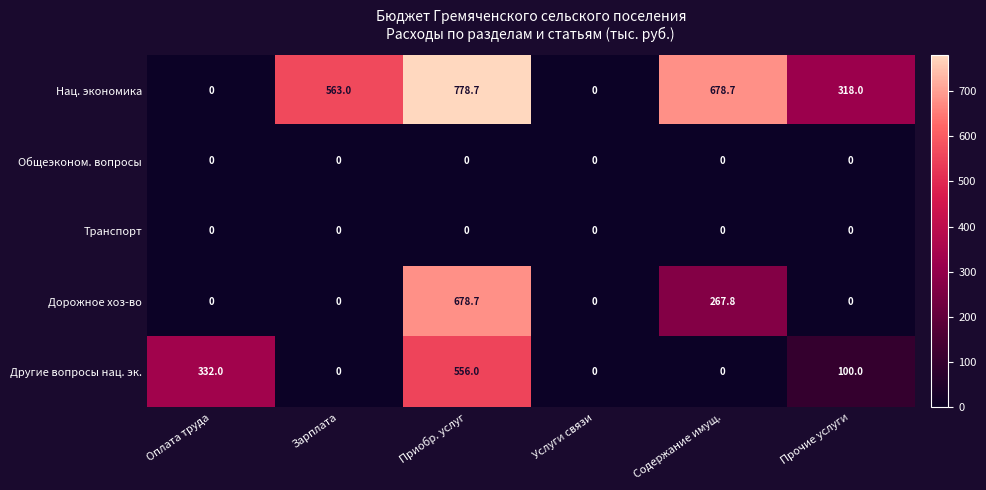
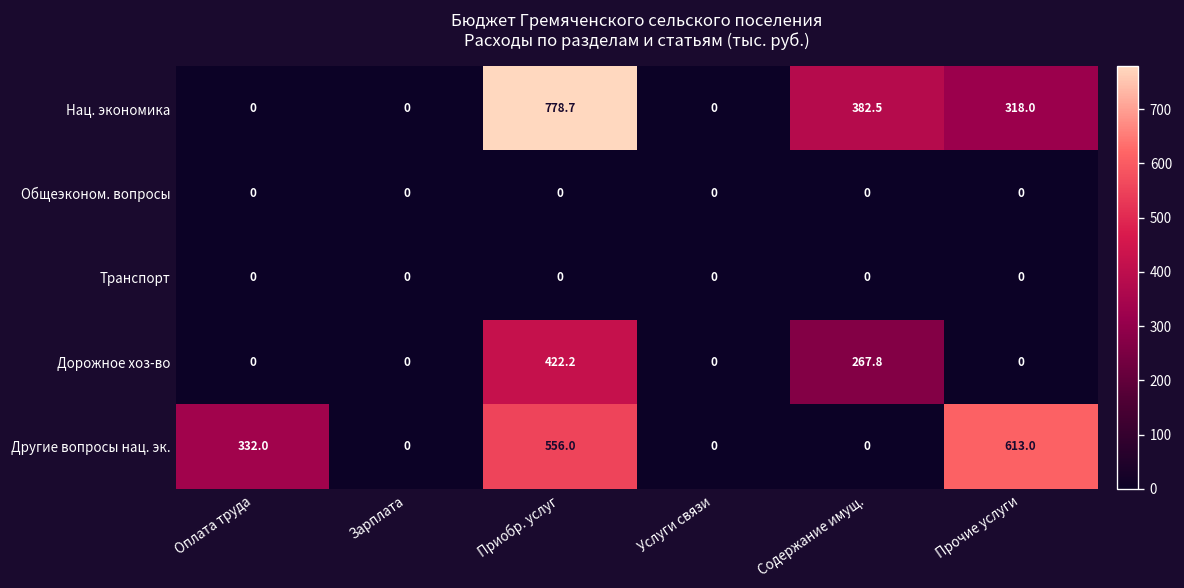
Нац. экономика, Зарплата: 563.0 -> 0
Нац. экономика, Содержание имущ.: 678.7 -> 382.5
Дорожное хоз-во, Приобр. услуг: 678.7 -> 422.2
Другие вопросы нац. эк., Прочие услуги: 100.0 -> 613.0
